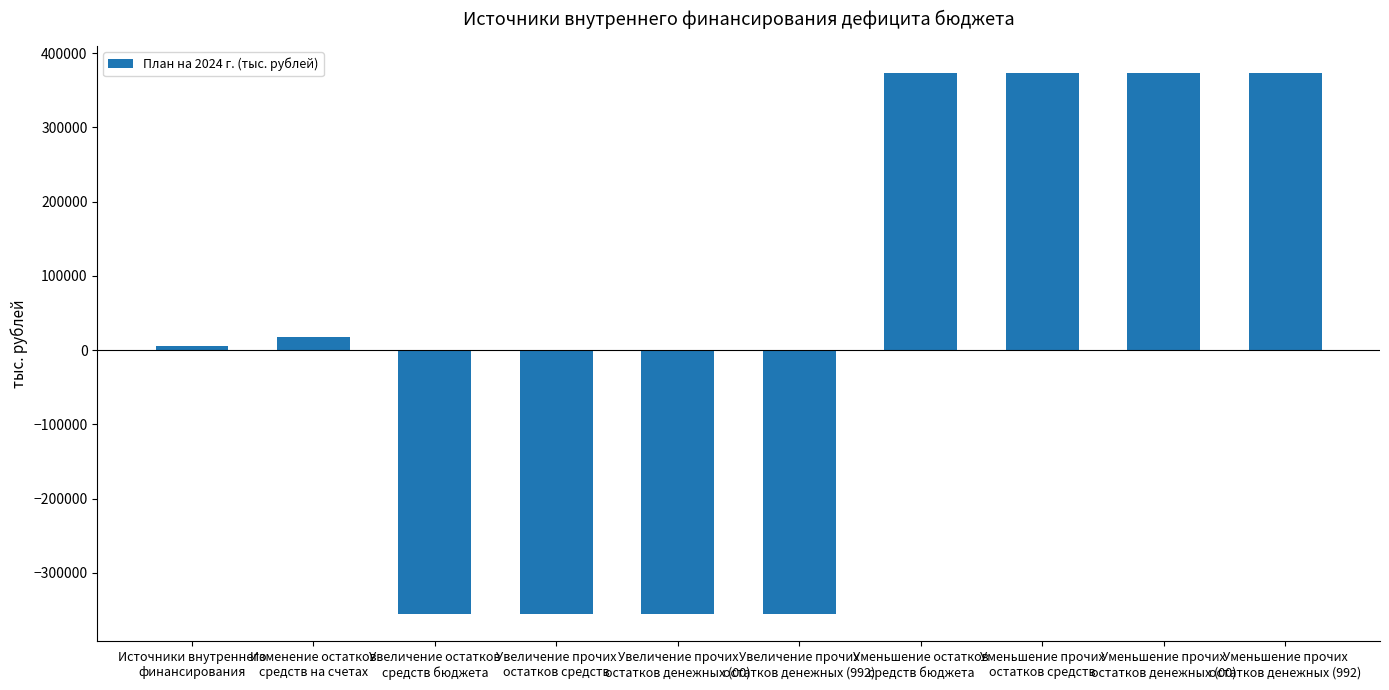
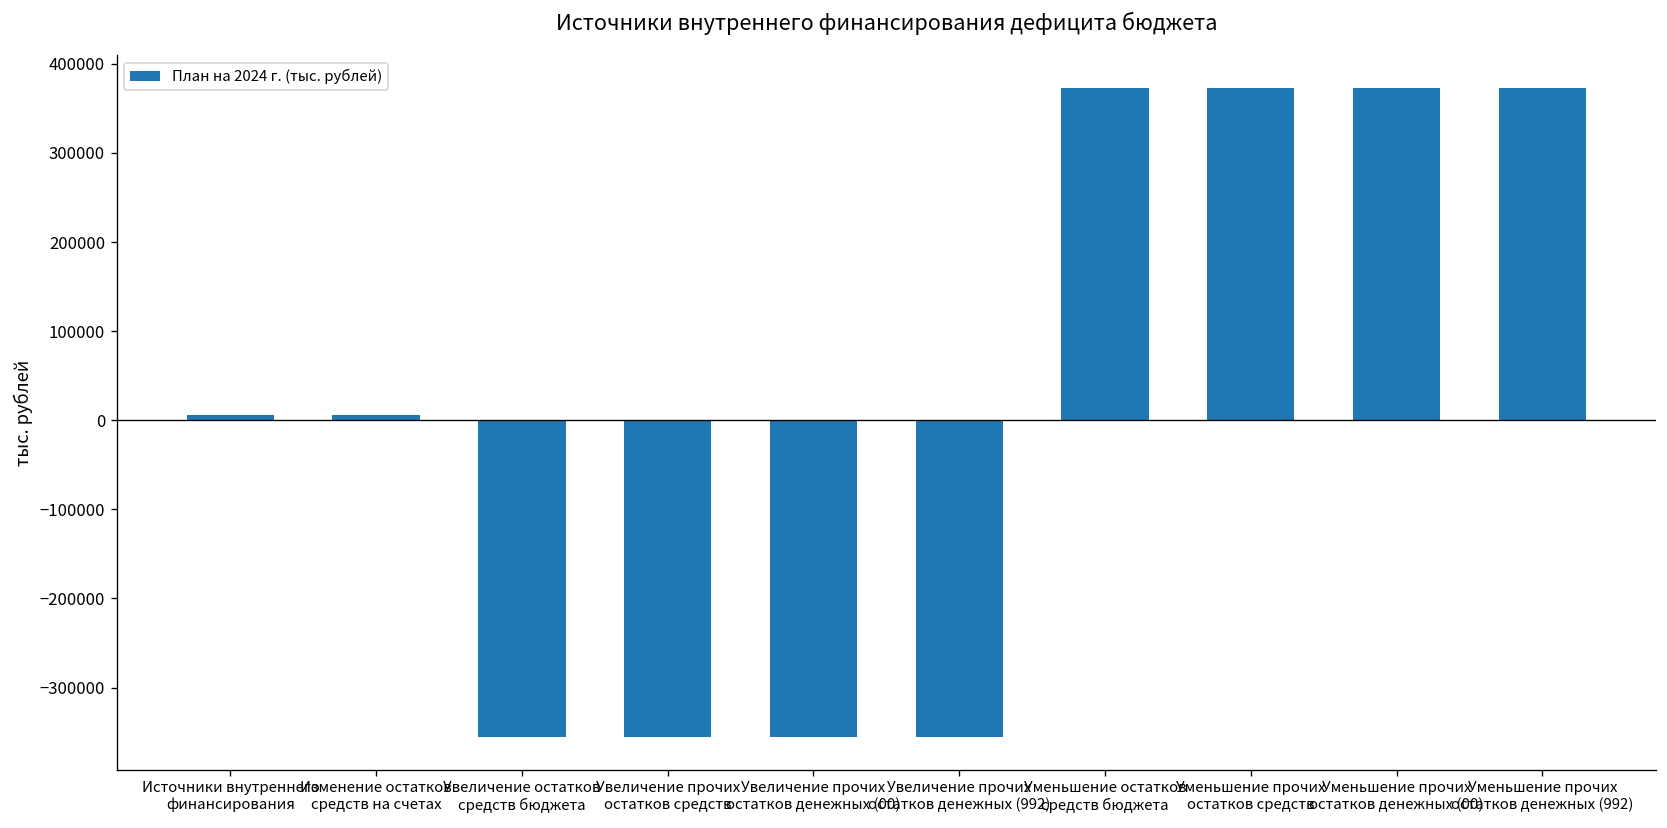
Изменение остатков средств на счетах: 20000 -> 10000
